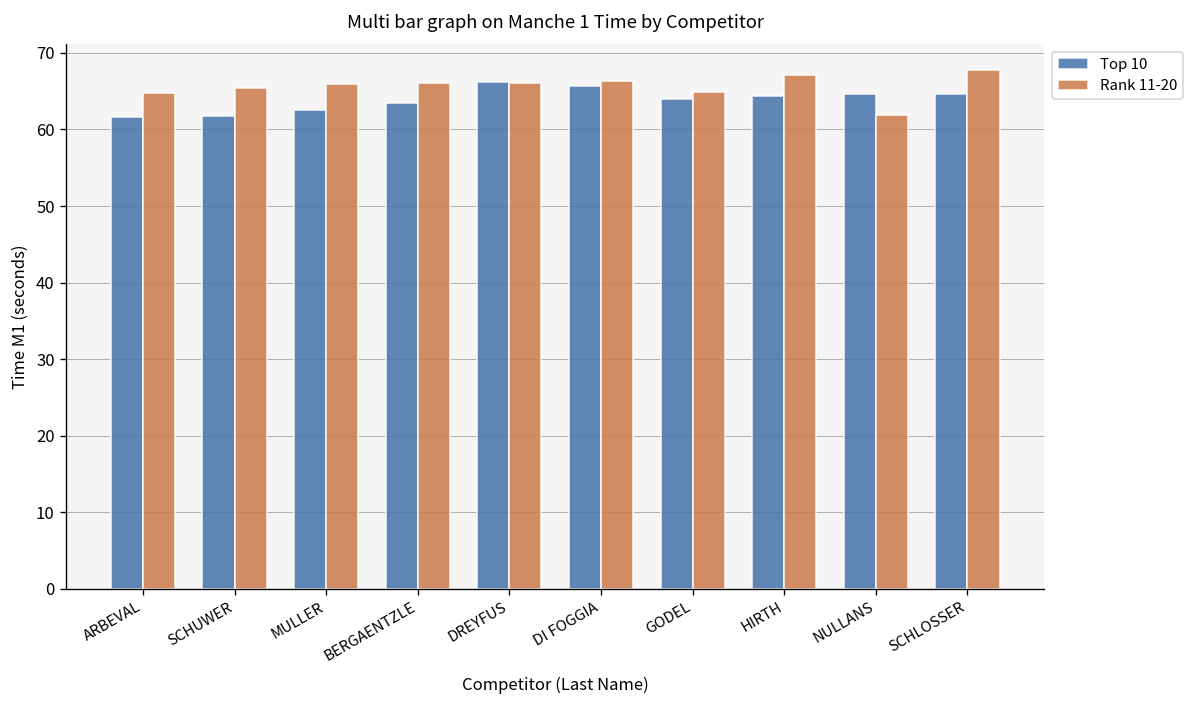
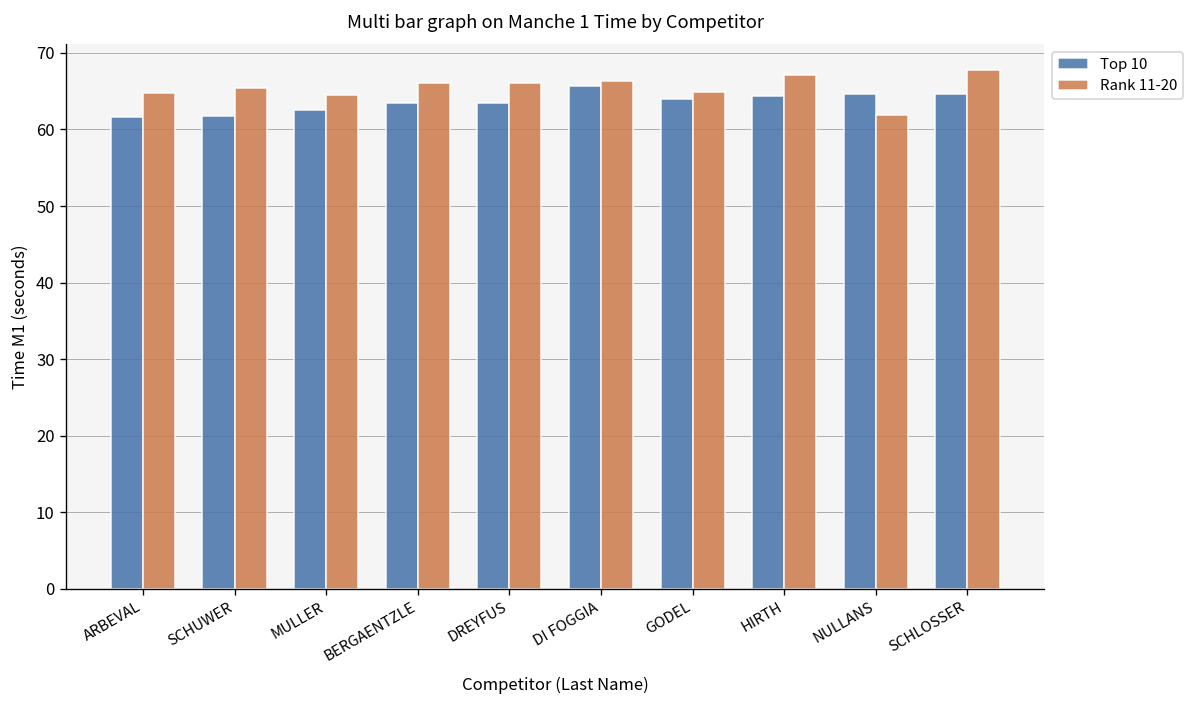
Rank 11-20, MULLER: 66 -> 65
Top 10, DREYFUS: 66 -> 63
